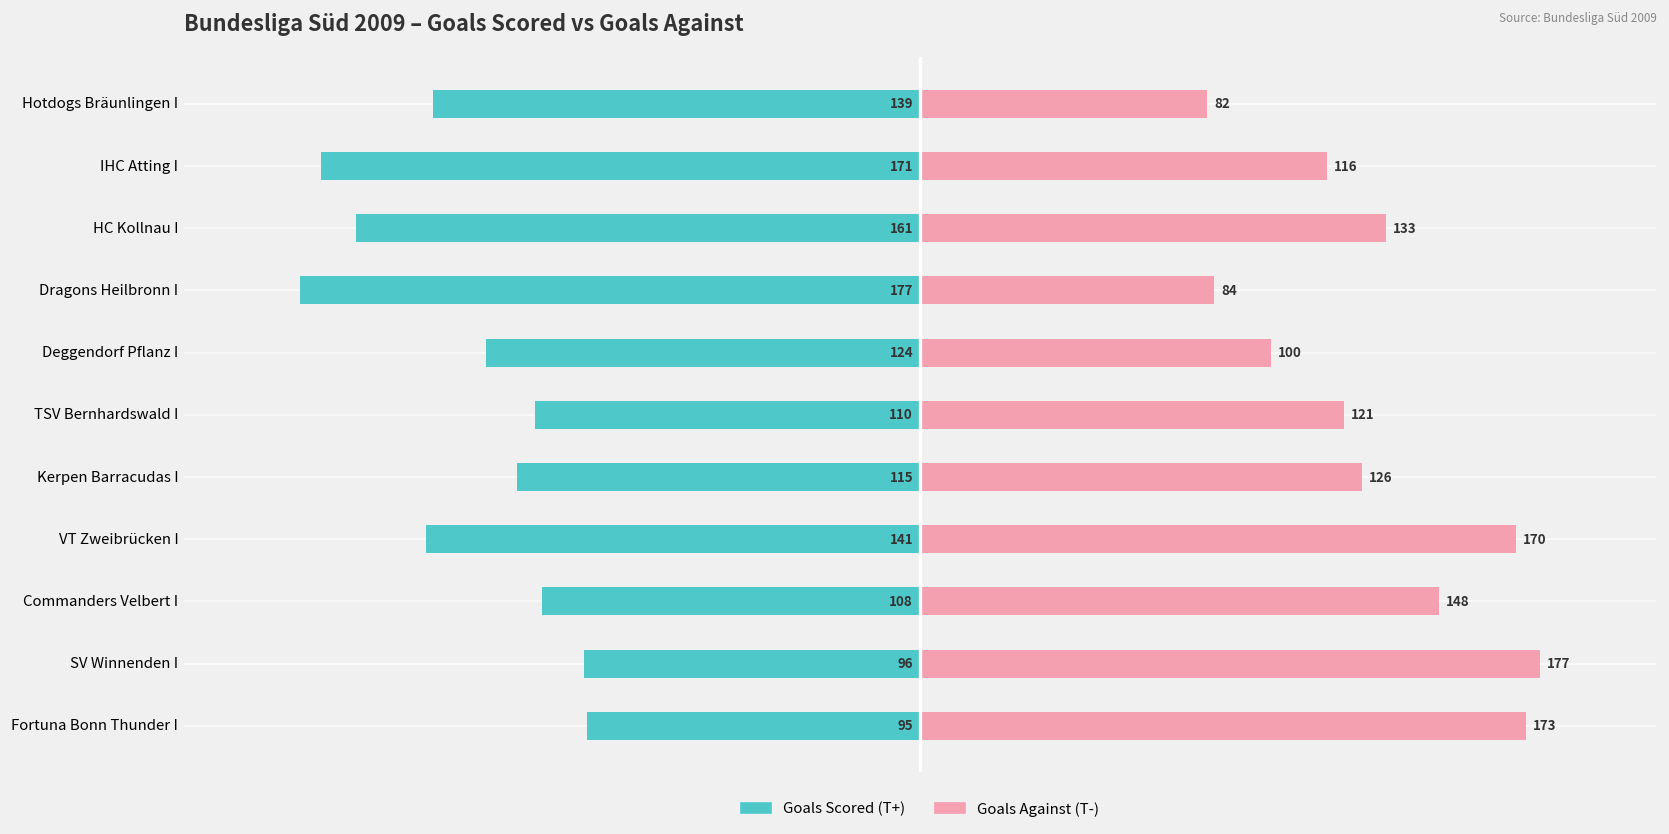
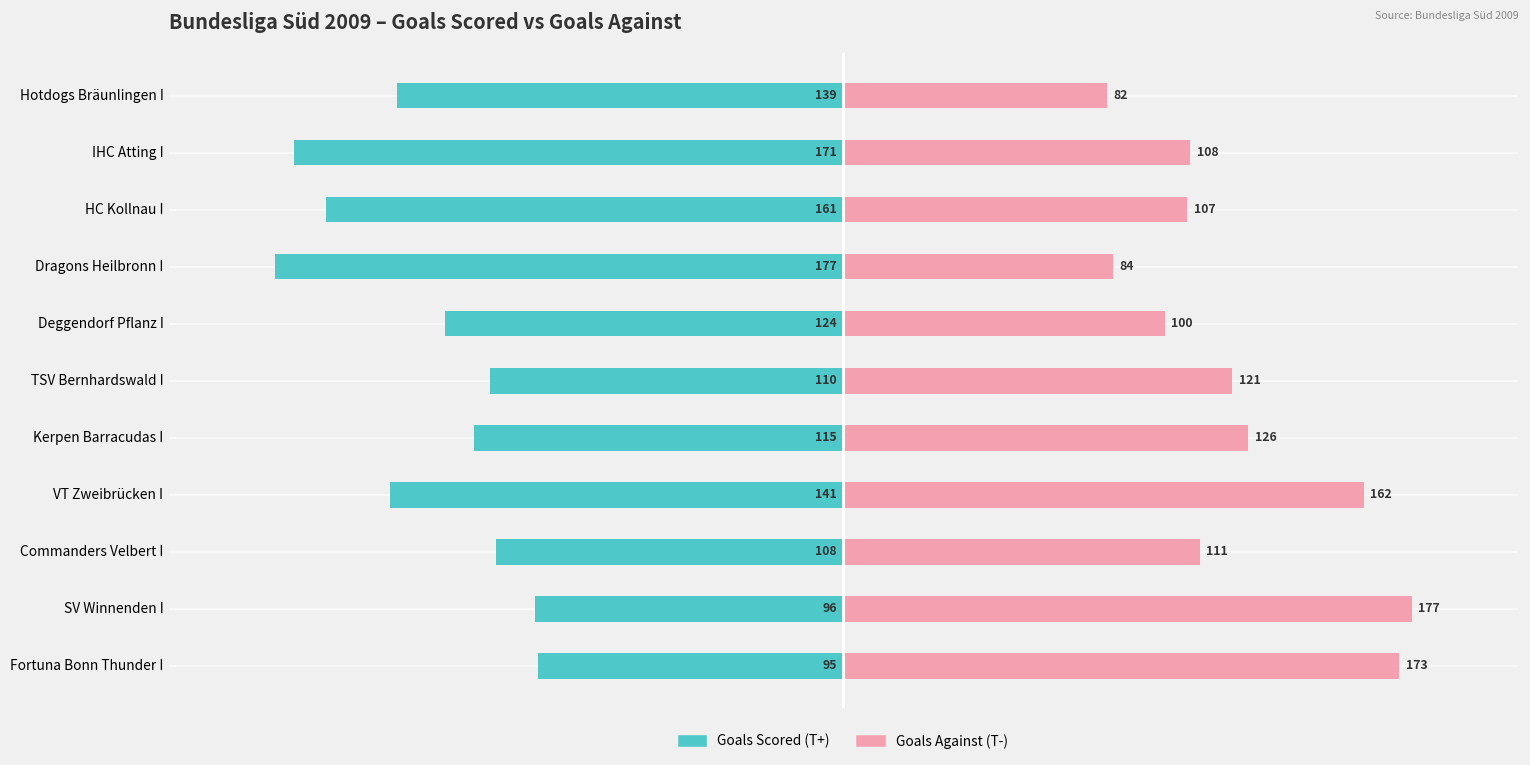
Goals Against (T-), IHC Atting I: 116 -> 108
Goals Against (T-), HC Kollnau I: 133 -> 107
Goals Against (T-), VT Zweibrücken I: 170 -> 162
Goals Against (T-), Commanders Velbert I: 148 -> 111
